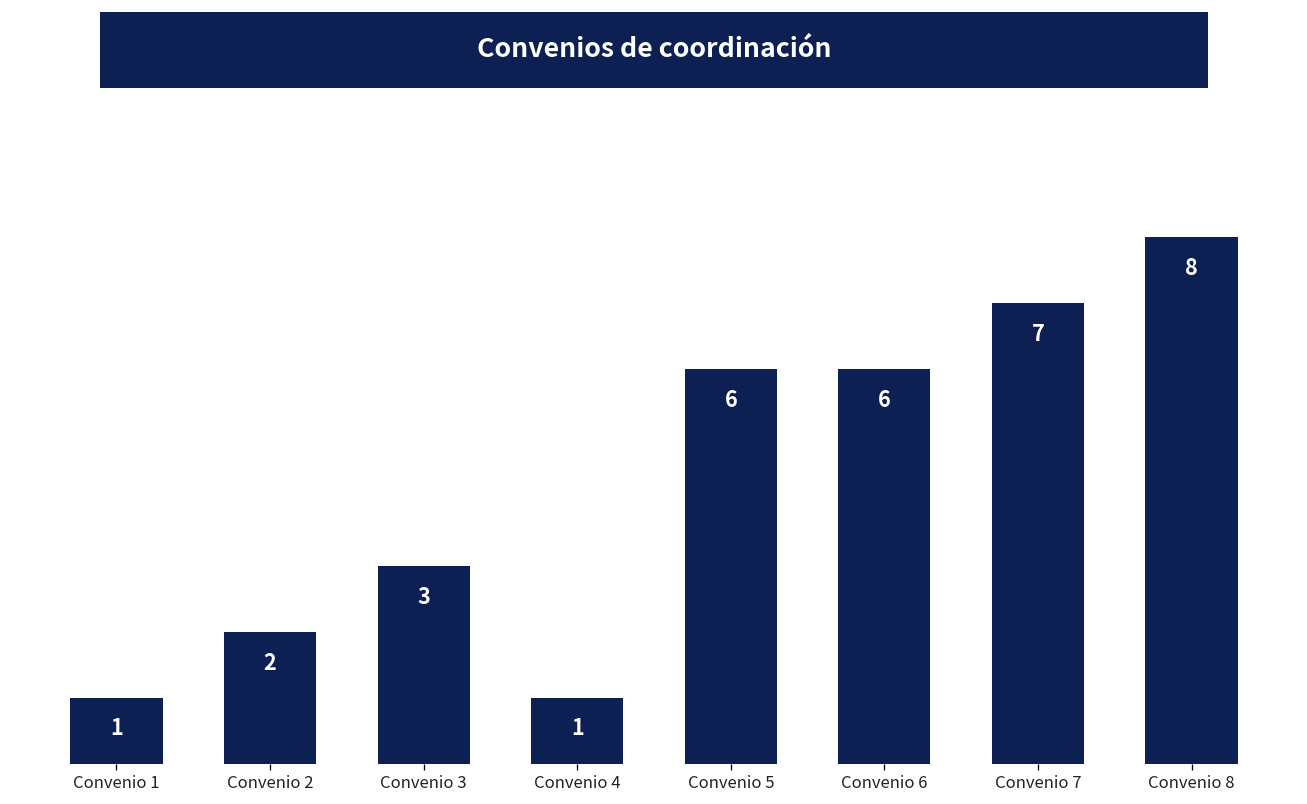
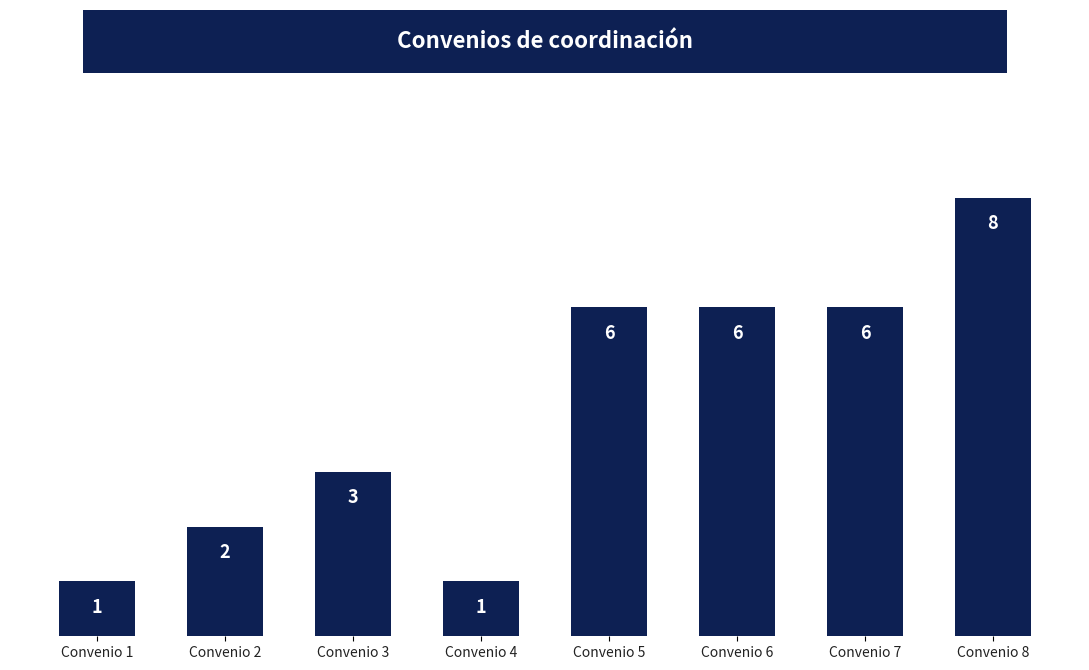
Convenio 7: 7 -> 6
